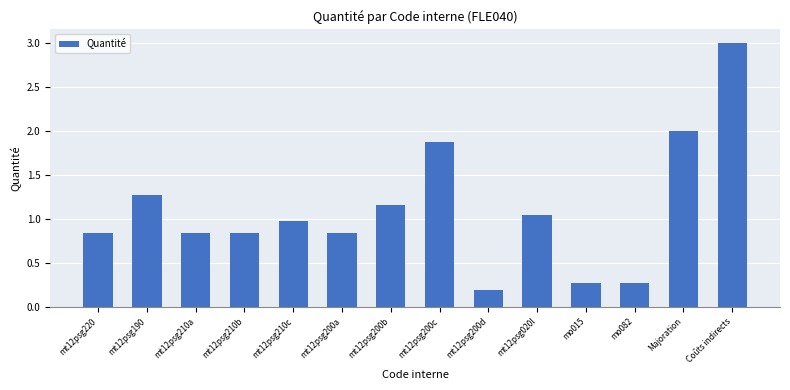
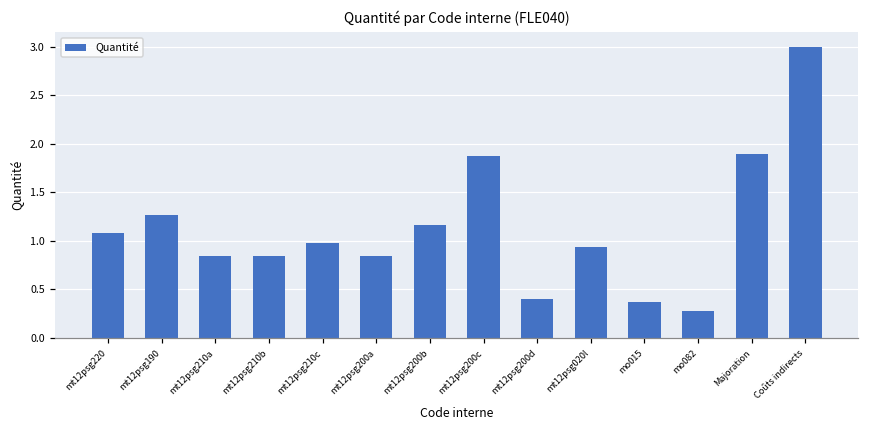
mt12psg220: 0.8 -> 1.1
mt12psg200d: 0.2 -> 0.4
mt12psg020l: 1.1 -> 0.9
mo015: 0.3 -> 0.4
Majoration: 2.0 -> 1.9
